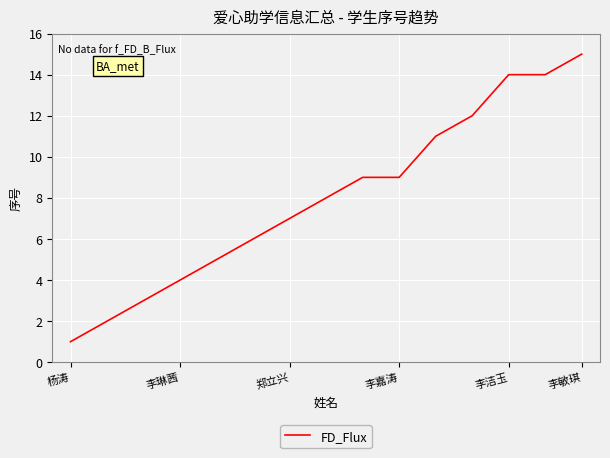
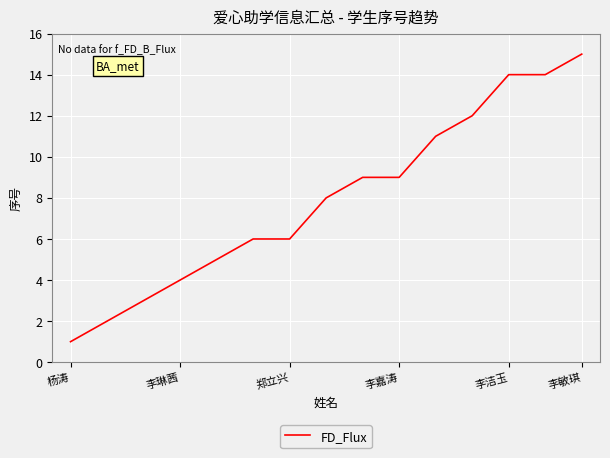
郑立兴: 7 -> 6
